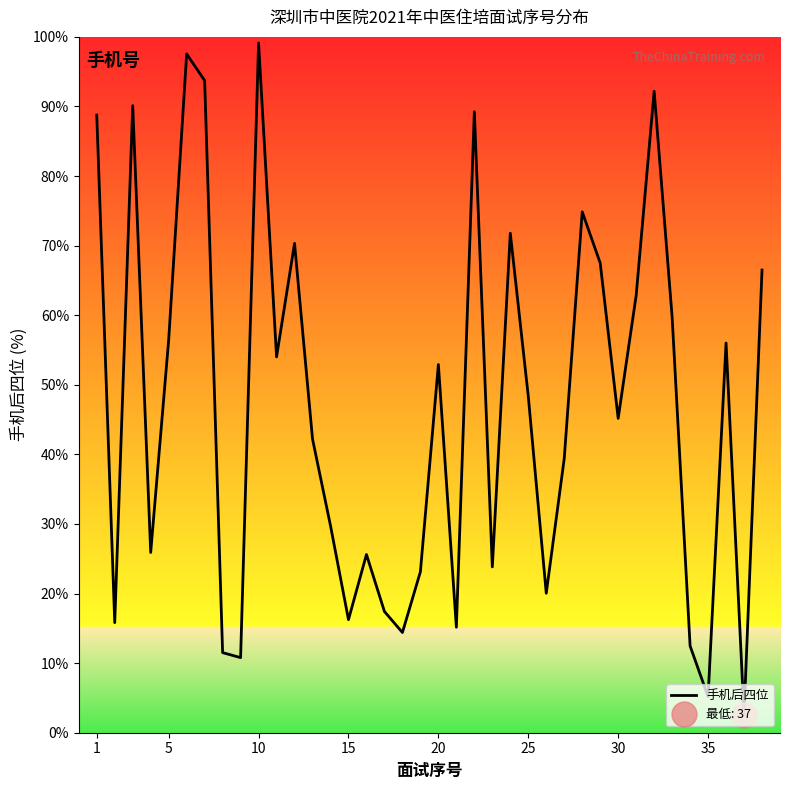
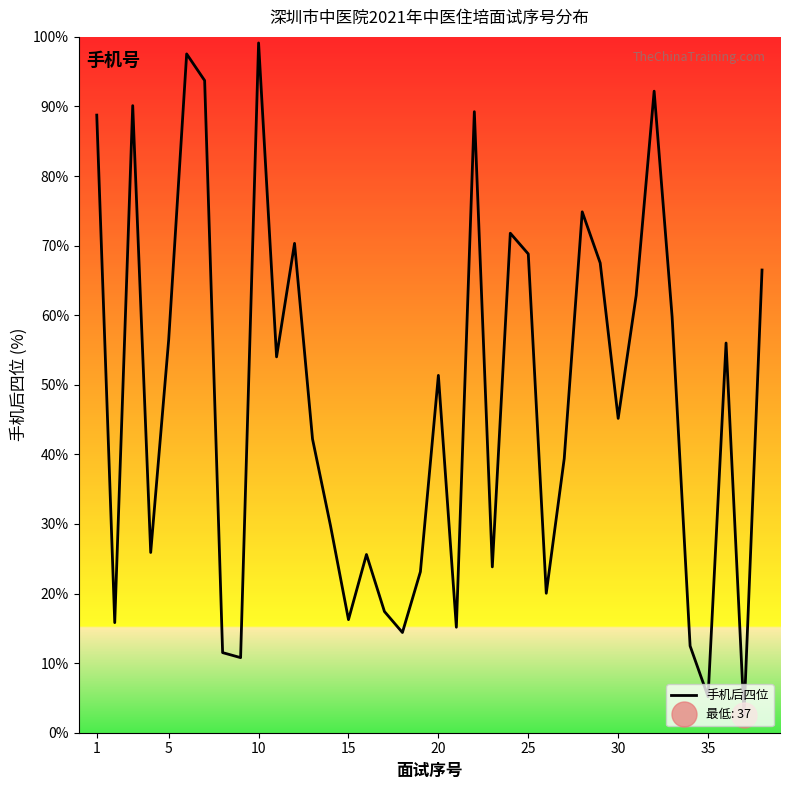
手机后四位, 20: 53% -> 51%
手机后四位, 25: 48% -> 69%
